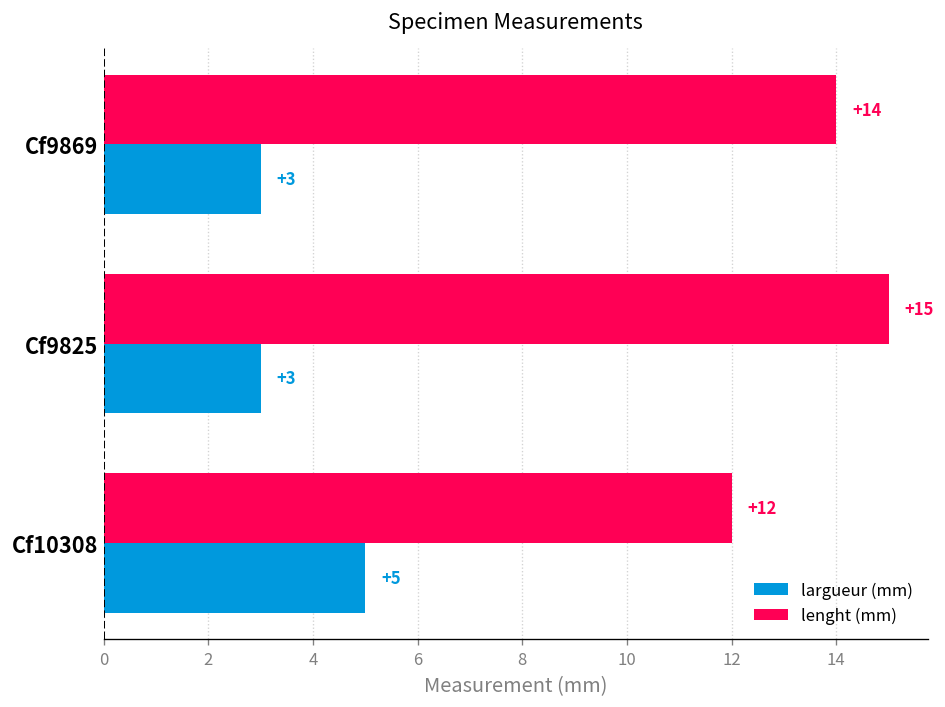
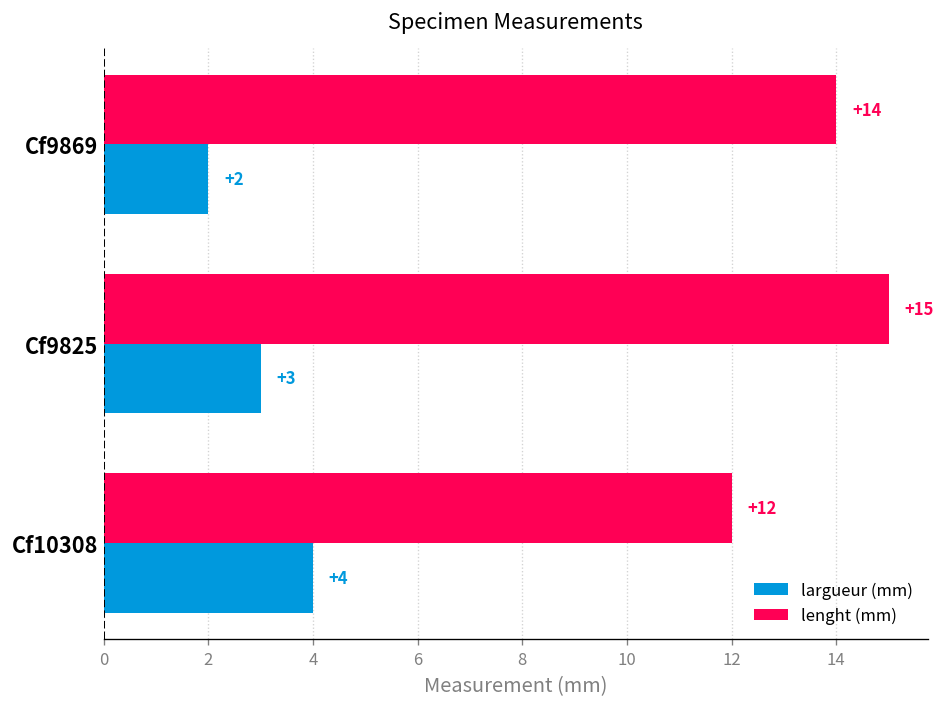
largueur (mm), Cf9869: +3 -> +2
largueur (mm), Cf10308: +5 -> +4
